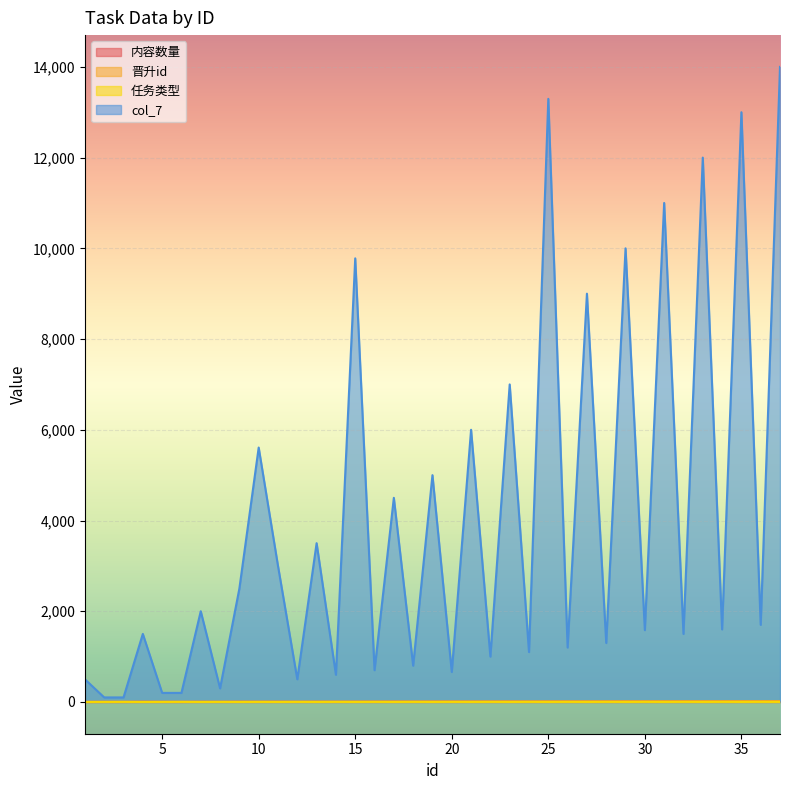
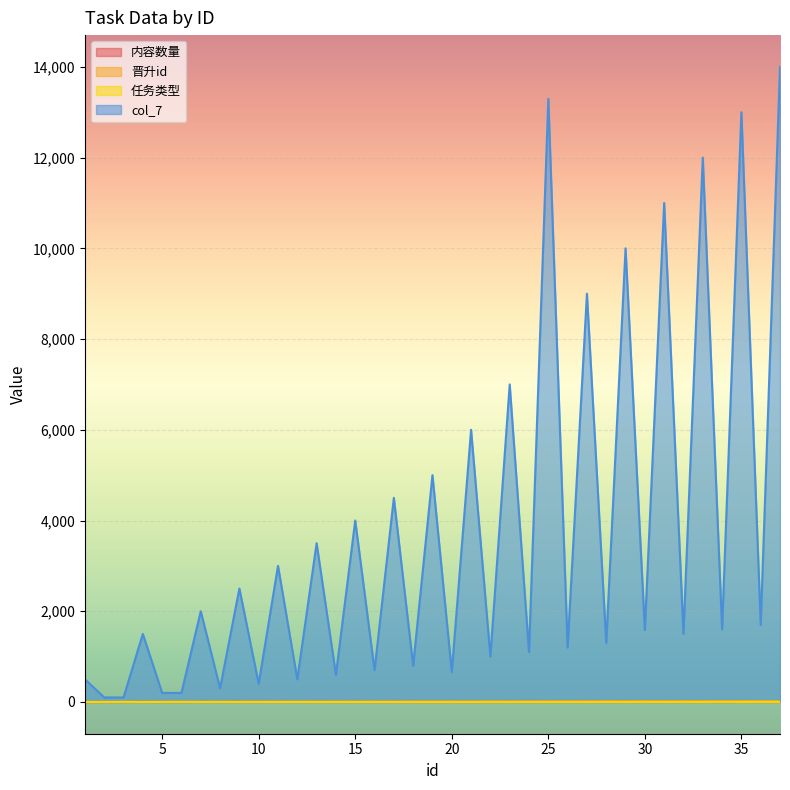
col_7, 10: 5,600 -> 400
col_7, 15: 9,800 -> 4,000
